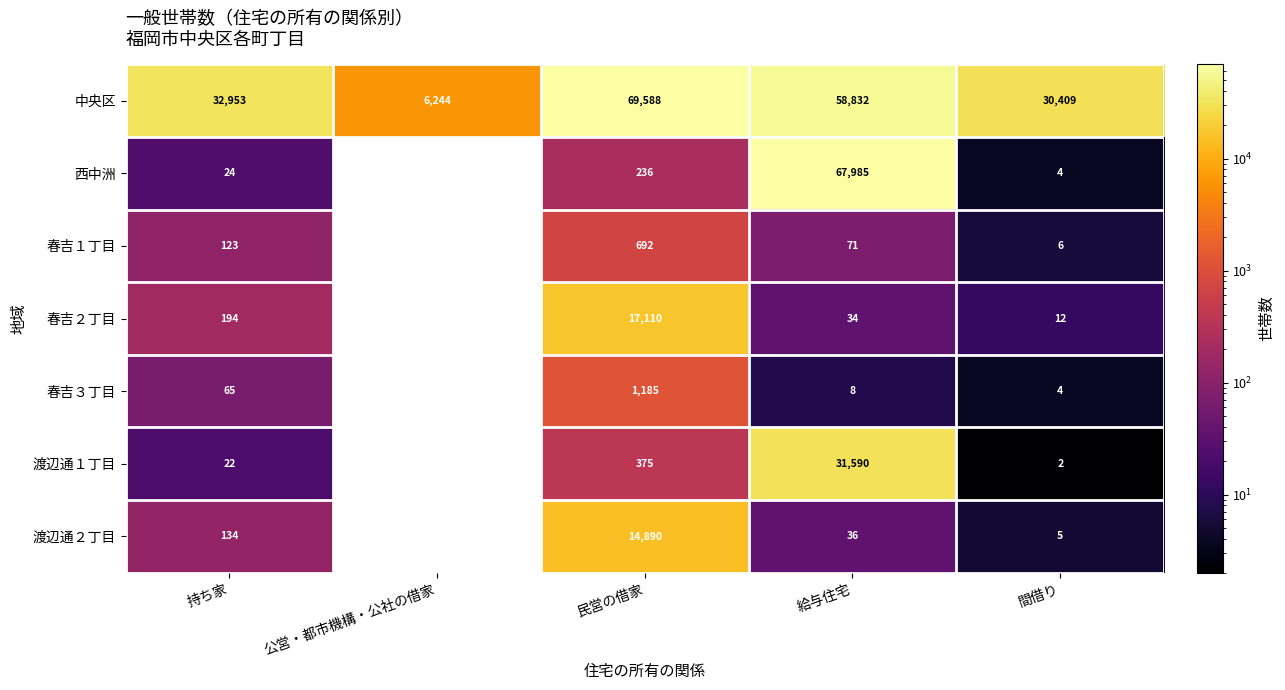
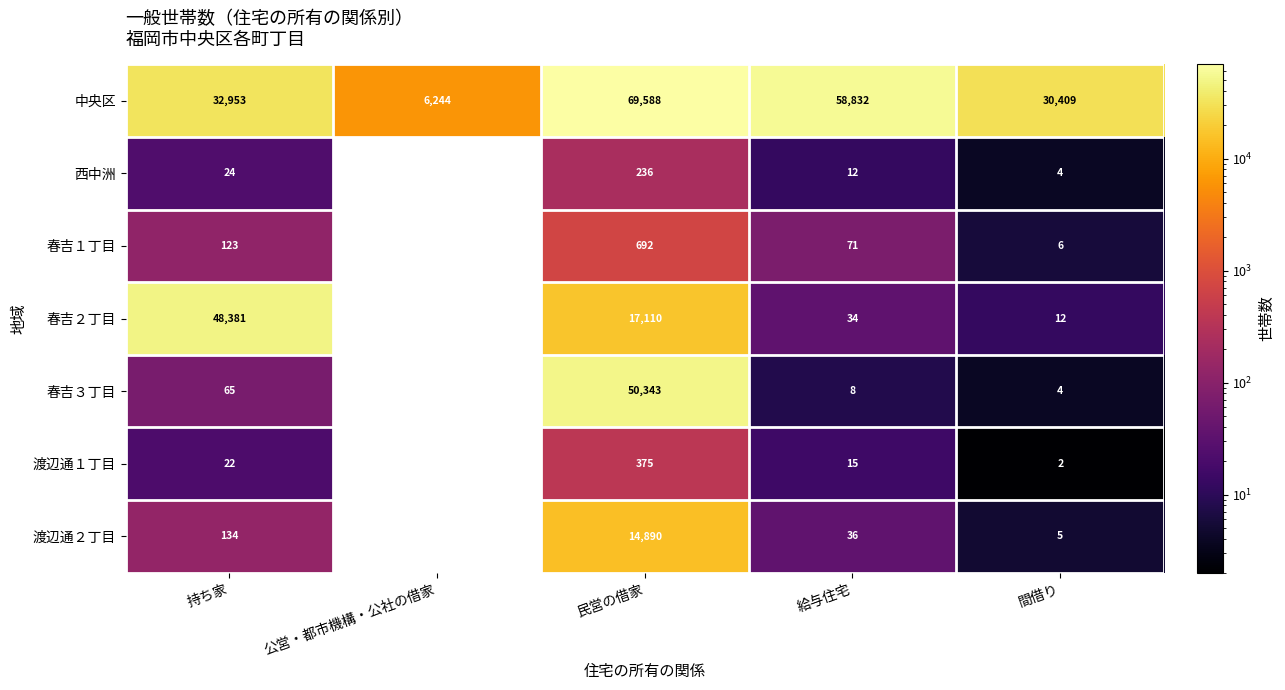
西中洲, 給与住宅: 67,985 -> 12
春吉２丁目, 持ち家: 194 -> 48,381
春吉３丁目, 民営の借家: 1,185 -> 50,343
渡辺通１丁目, 給与住宅: 31,590 -> 15
